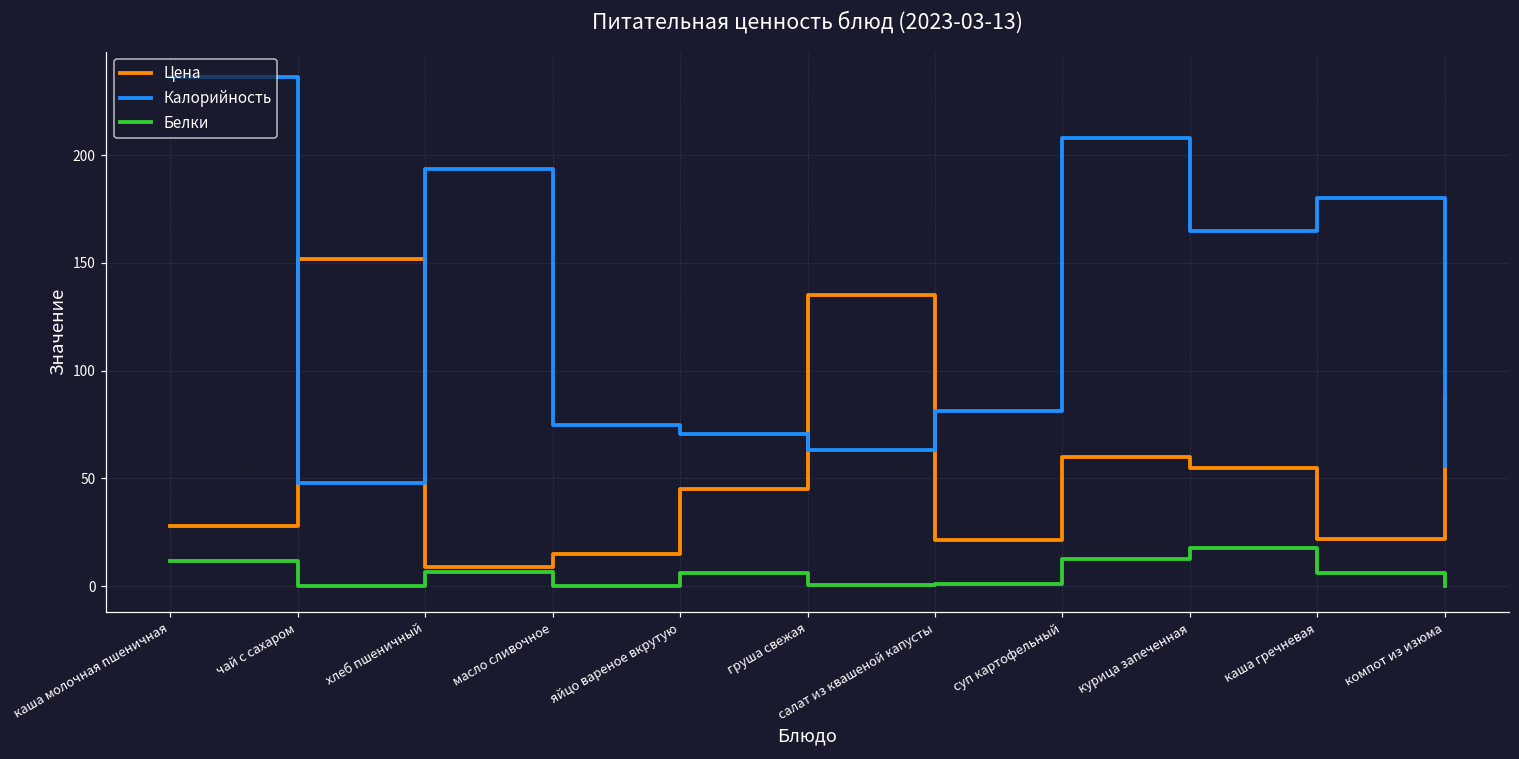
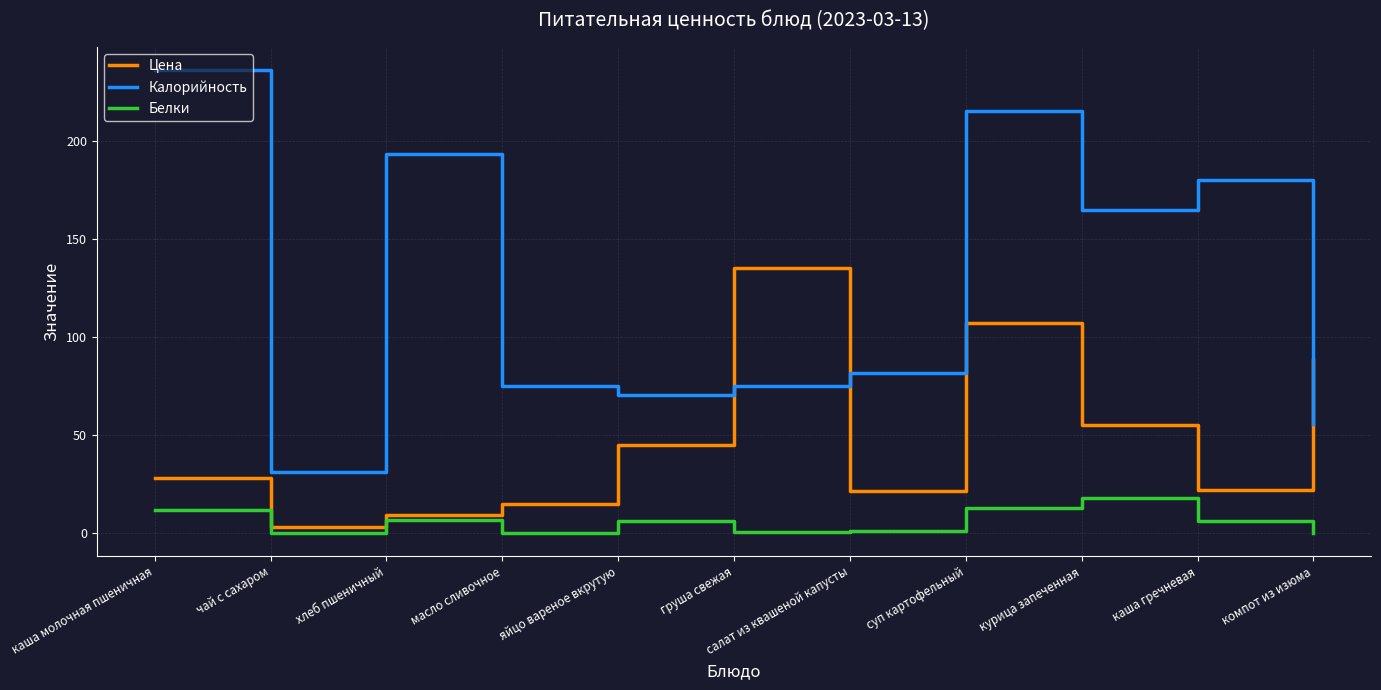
Цена, чай с сахаром: 152 -> 3
Калорийность, чай с сахаром: 48 -> 31
Калорийность, груша свежая: 63 -> 75
Цена, суп картофельный: 60 -> 107
Калорийность, суп картофельный: 208 -> 215
